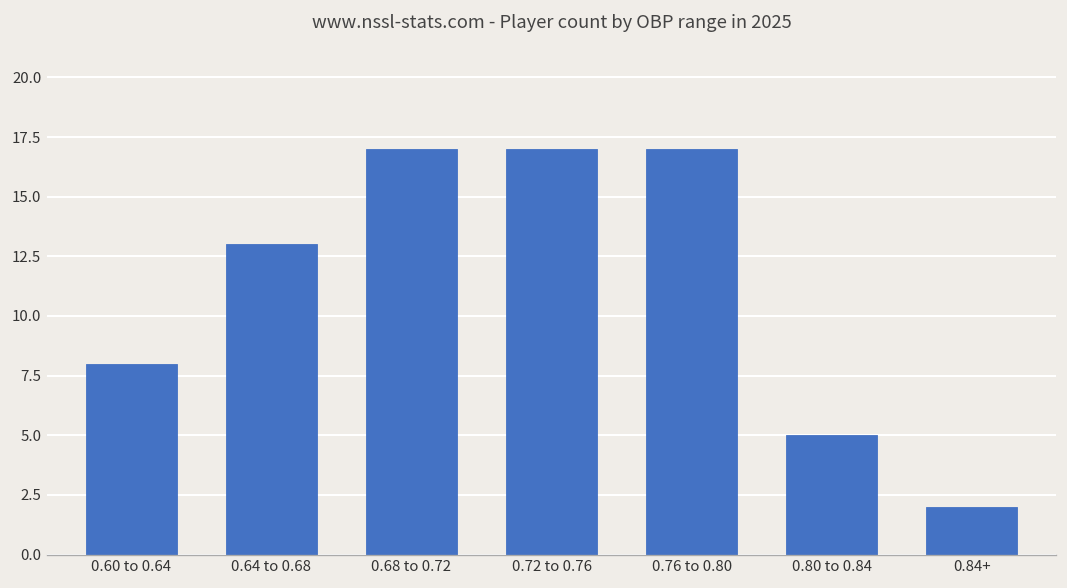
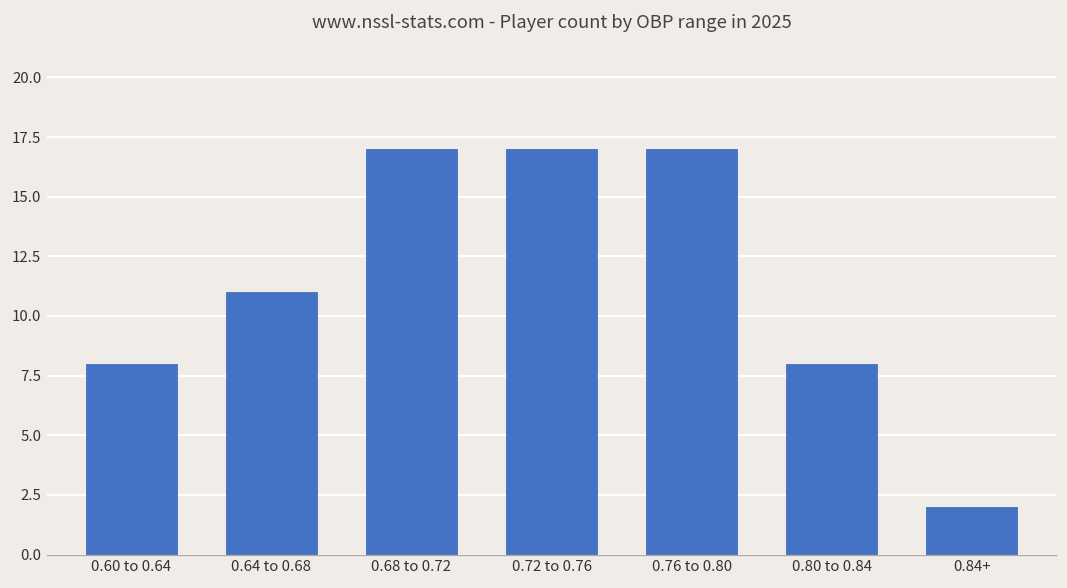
0.64 to 0.68: 13 -> 11
0.80 to 0.84: 5 -> 8
